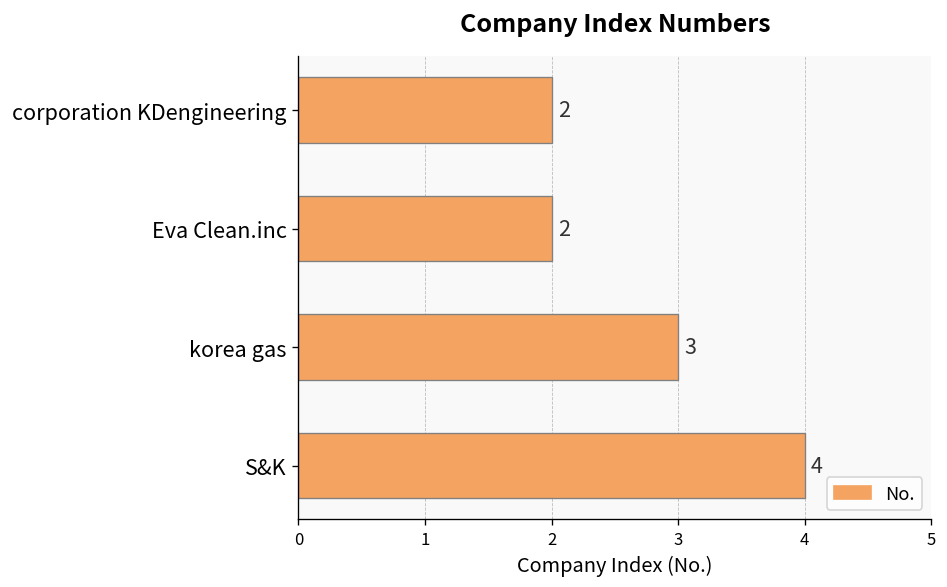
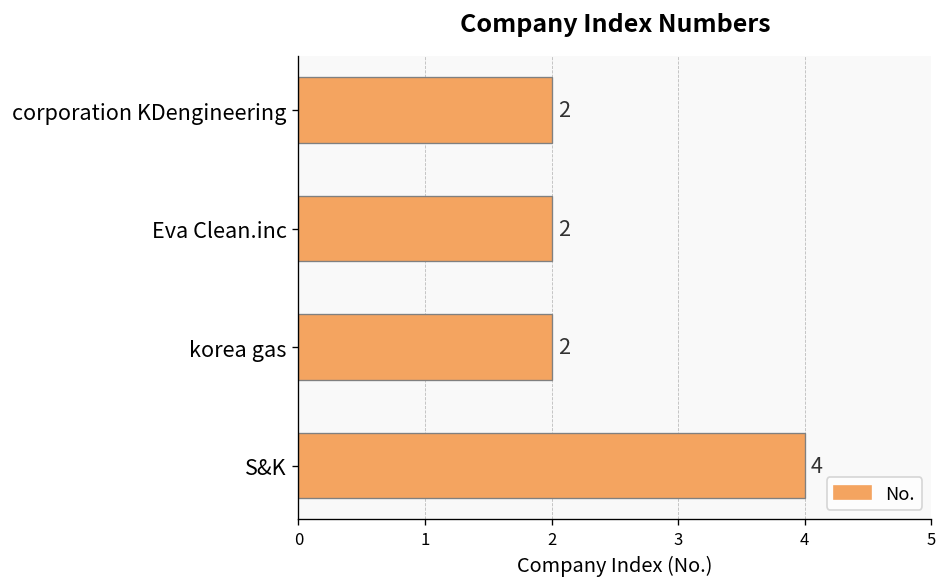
korea gas: 3 -> 2
